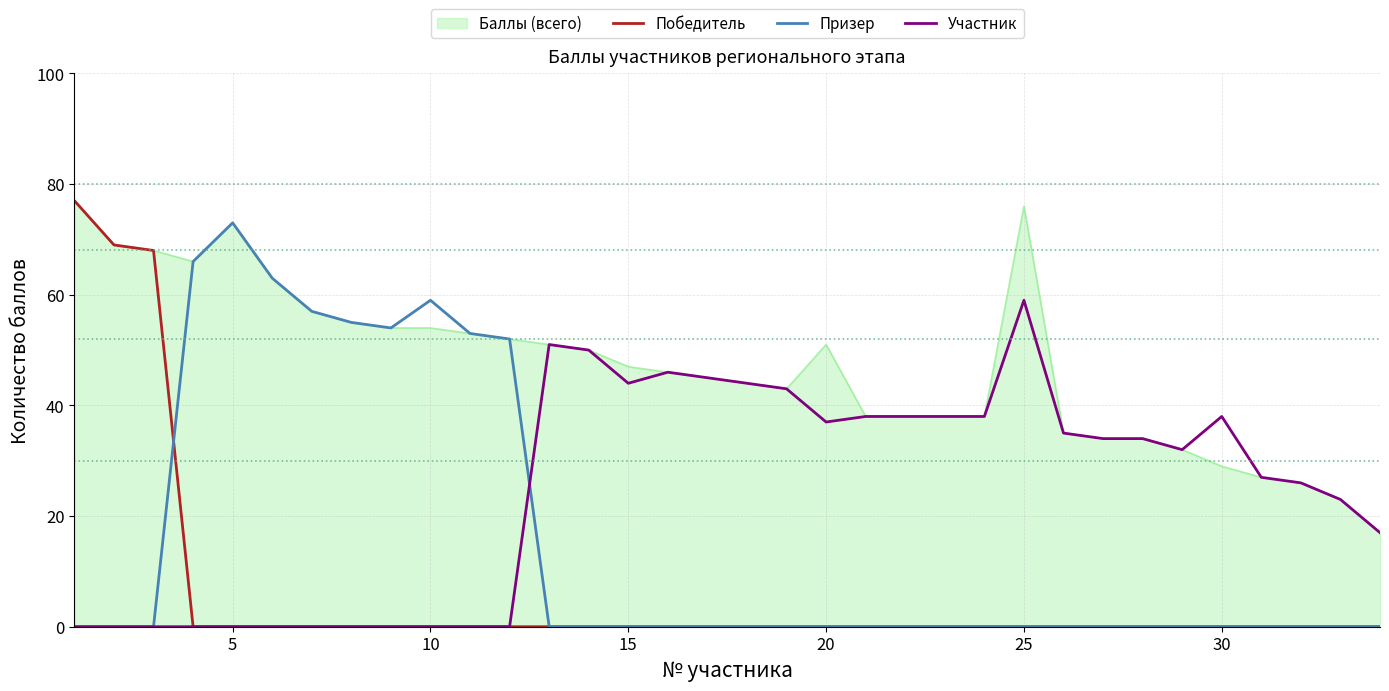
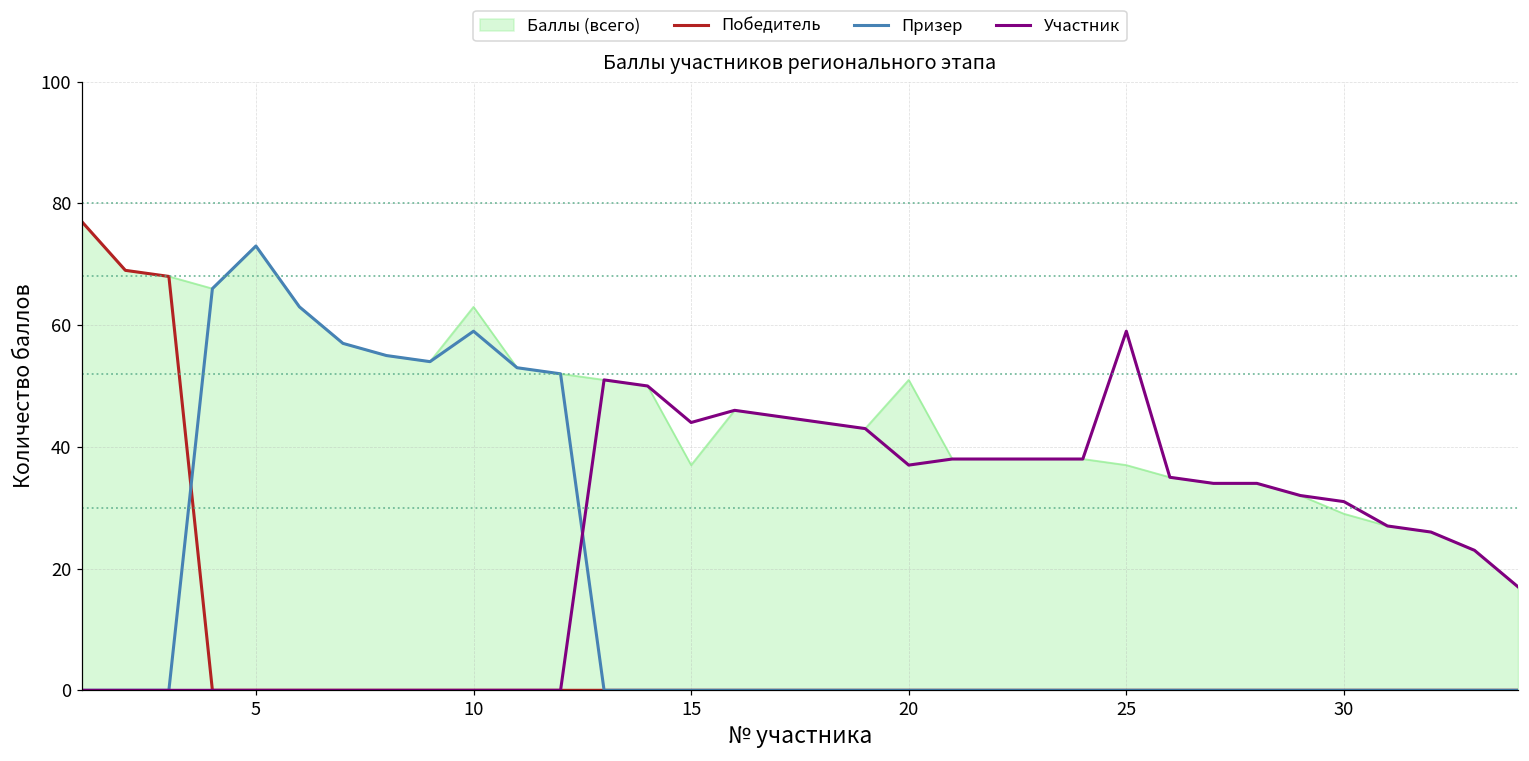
Баллы (всего), 10: 54 -> 63
Баллы (всего), 15: 47 -> 37
Баллы (всего), 25: 76 -> 37
Участник, 30: 38 -> 31
